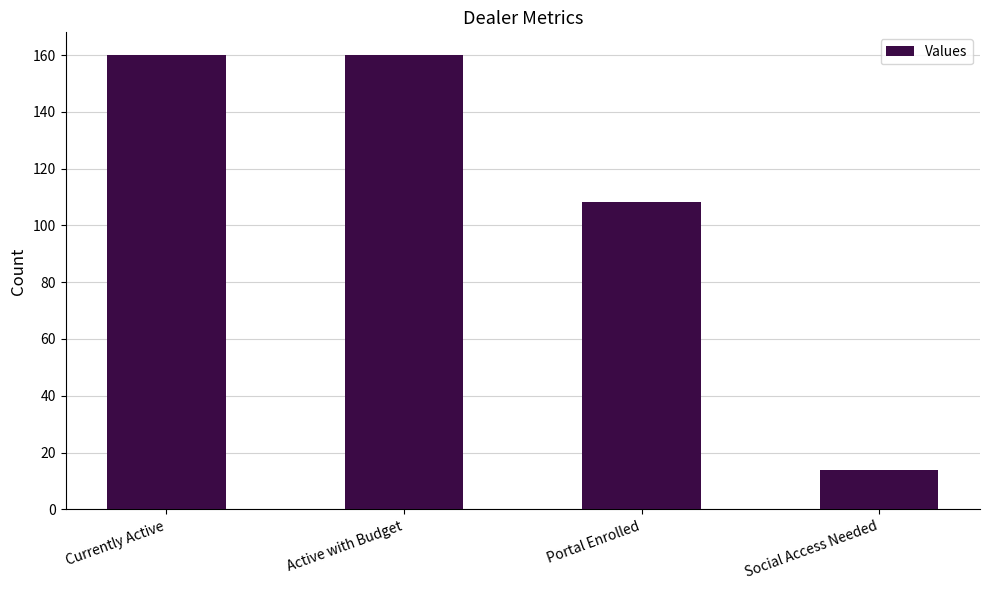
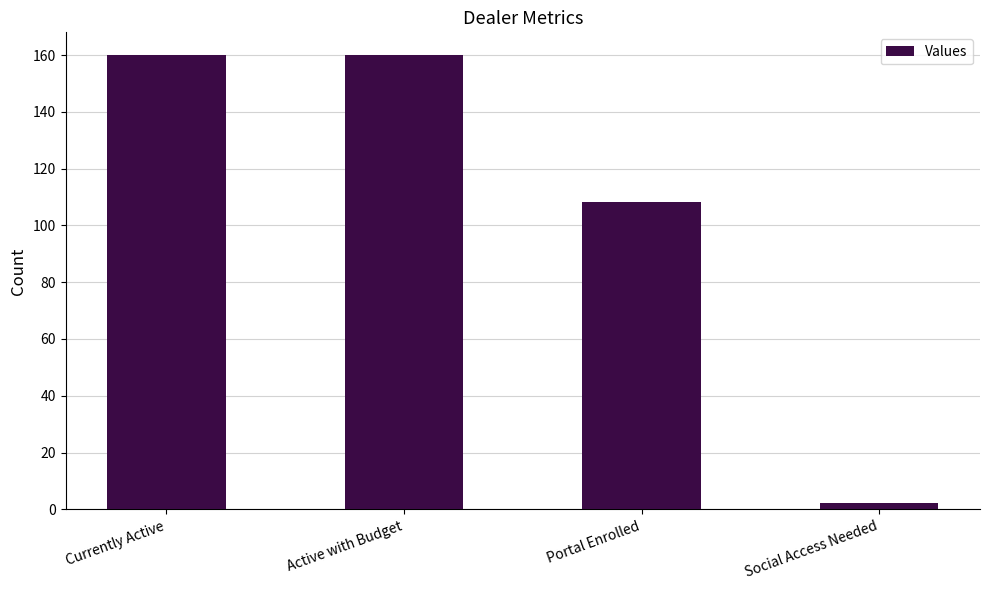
Social Access Needed: 14 -> 2
